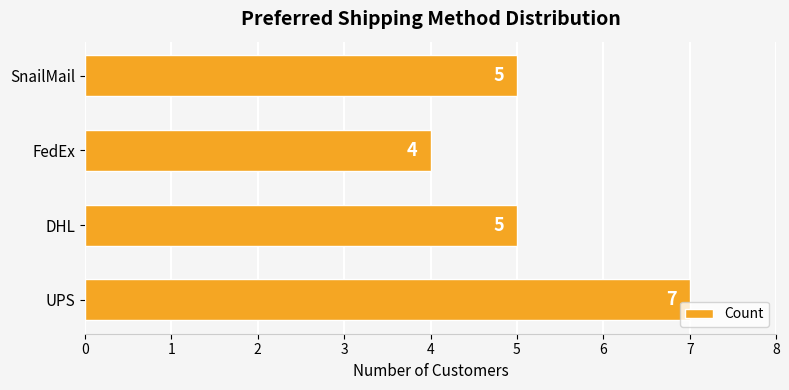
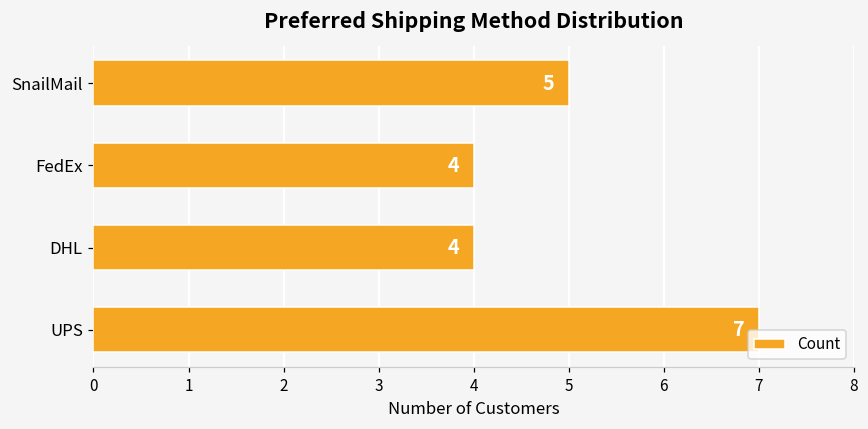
DHL: 5 -> 4
